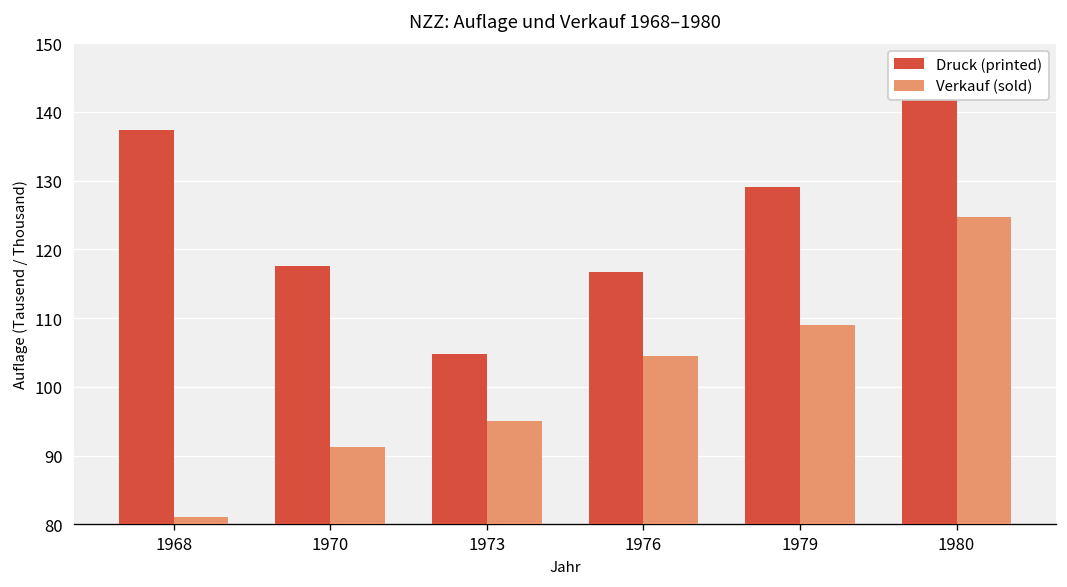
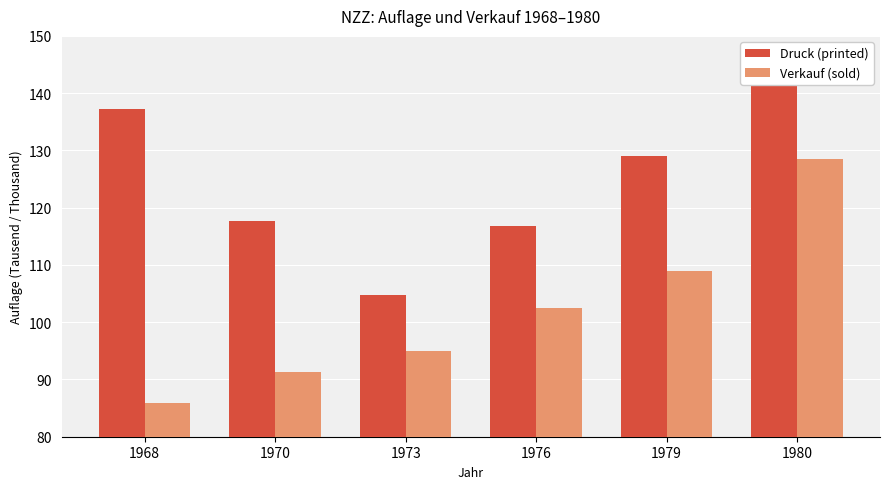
Verkauf (sold), 1968: 81 -> 86
Verkauf (sold), 1976: 105 -> 102
Verkauf (sold), 1980: 125 -> 129
